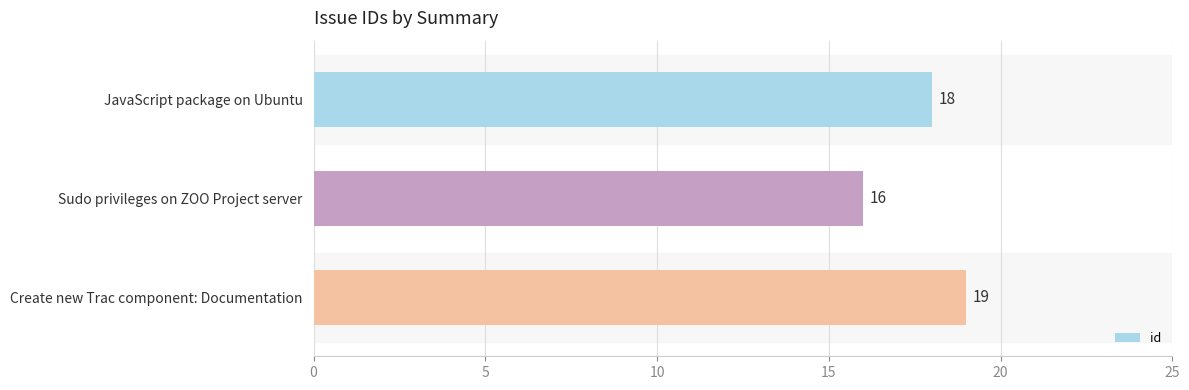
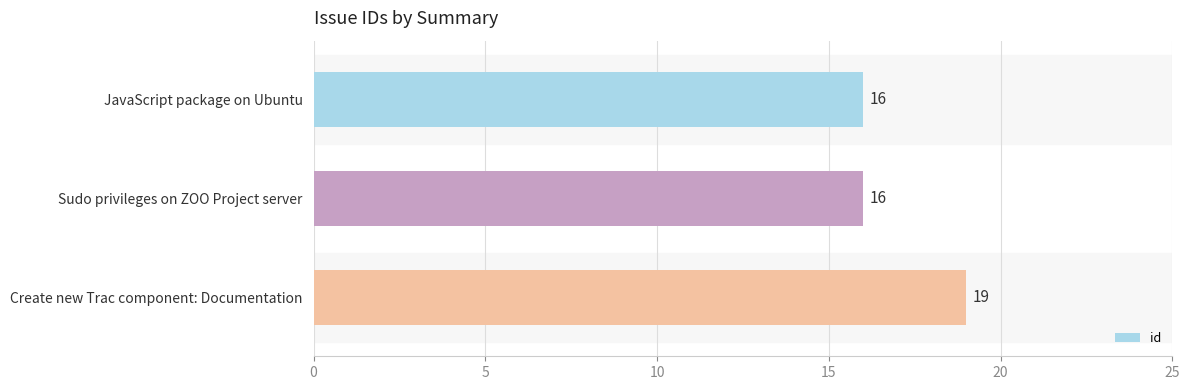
JavaScript package on Ubuntu: 18 -> 16
